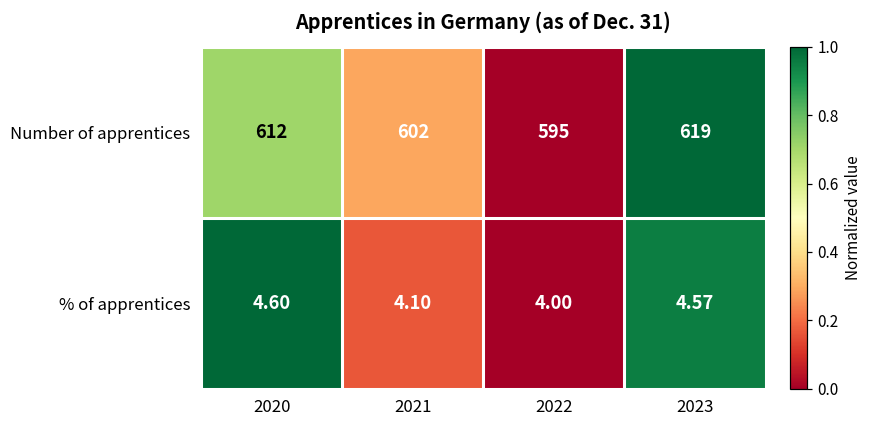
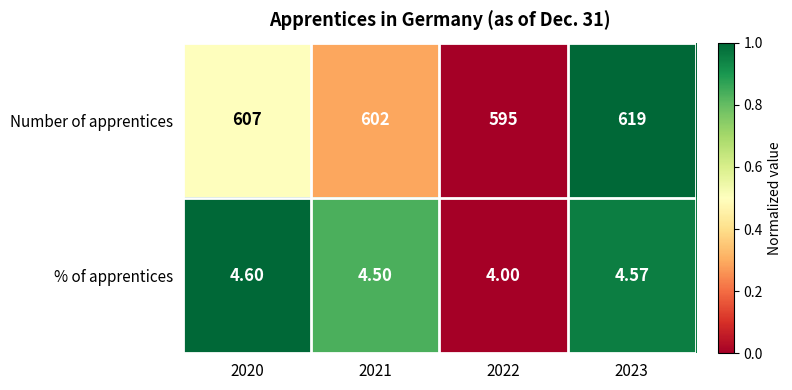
Number of apprentices, 2020: 612 -> 607
% of apprentices, 2021: 4.10 -> 4.50
